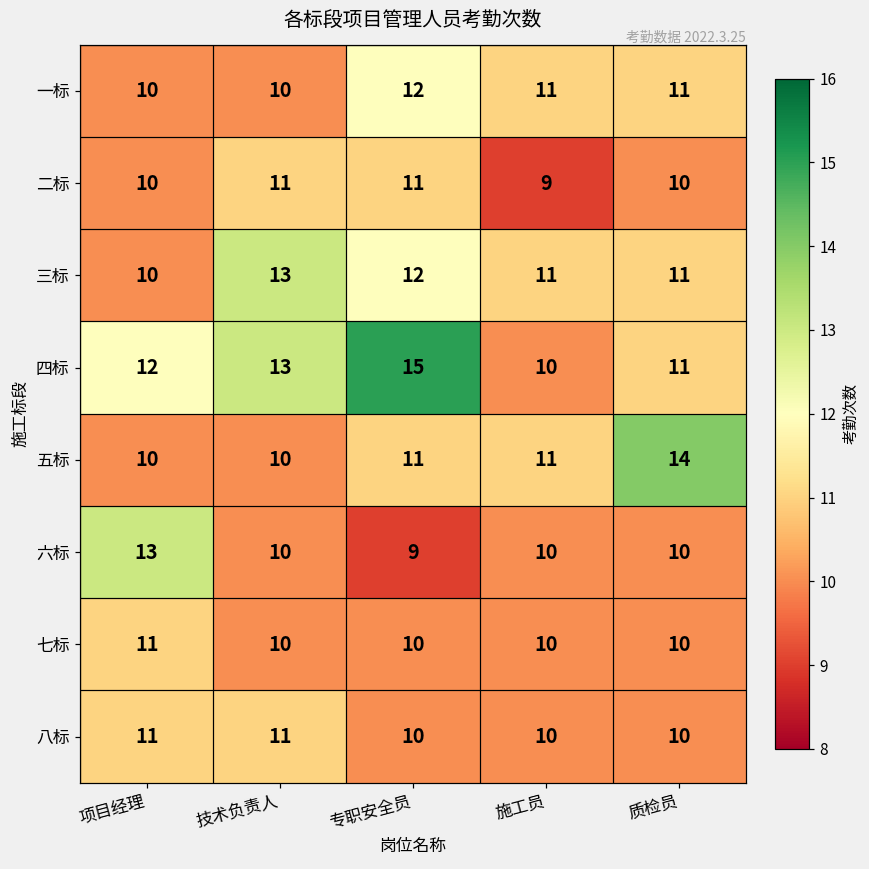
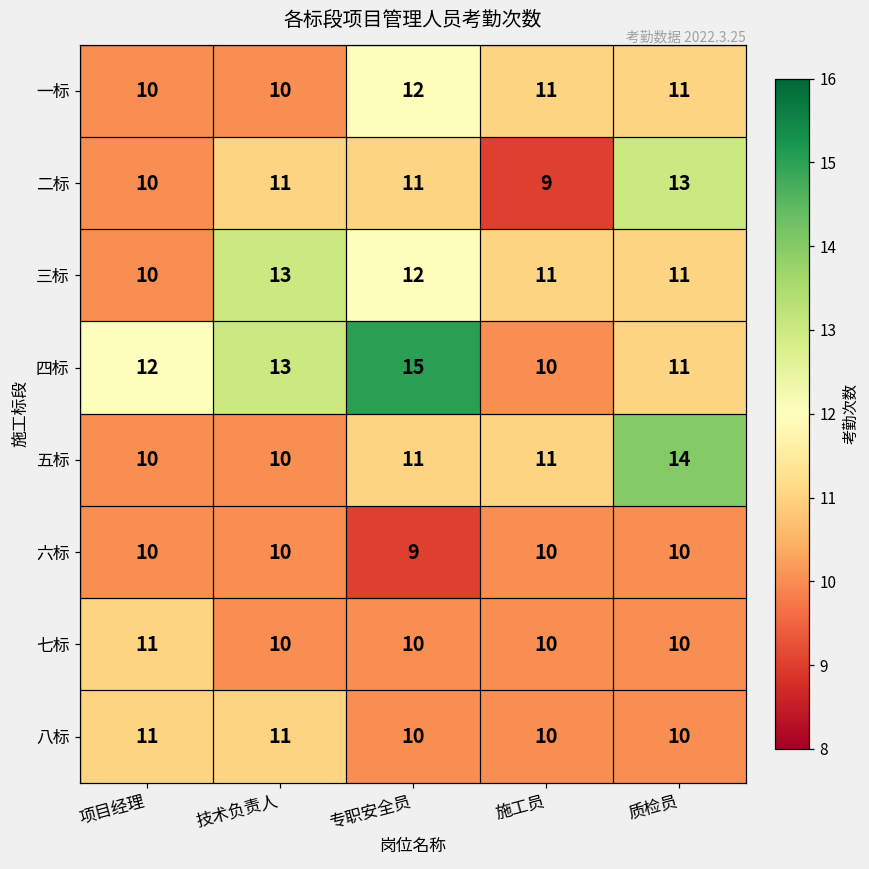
二标, 质检员: 10 -> 13
六标, 项目经理: 13 -> 10
